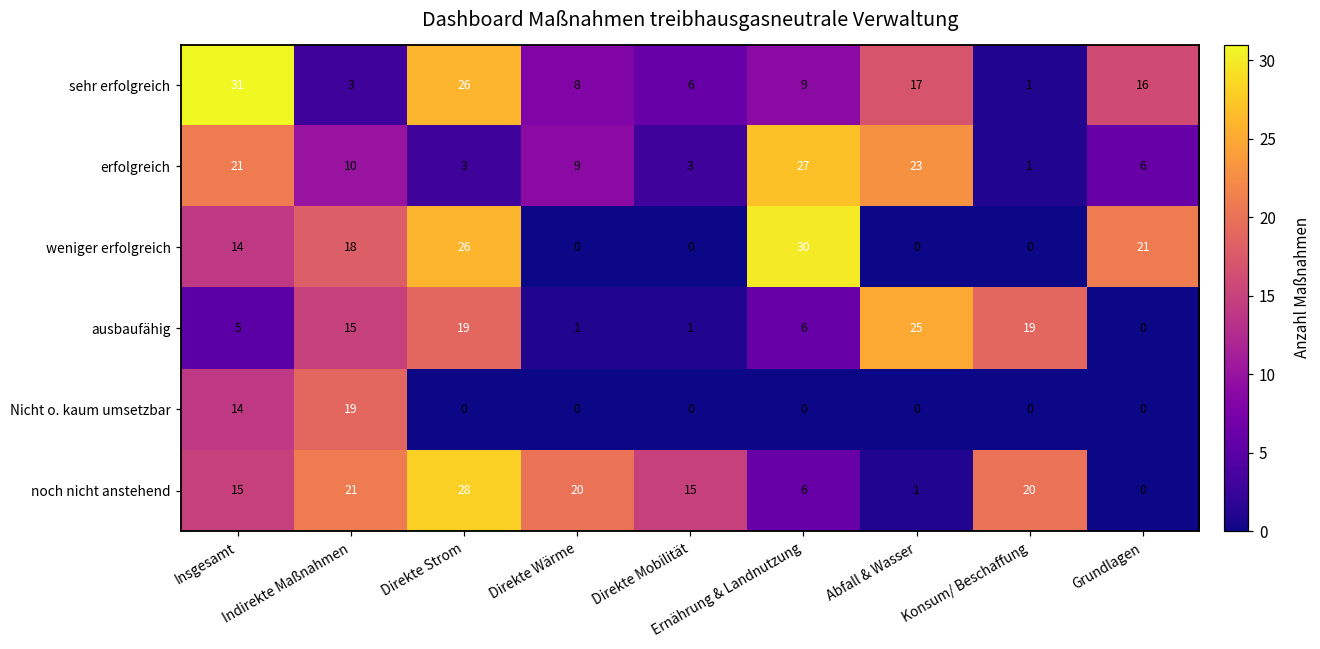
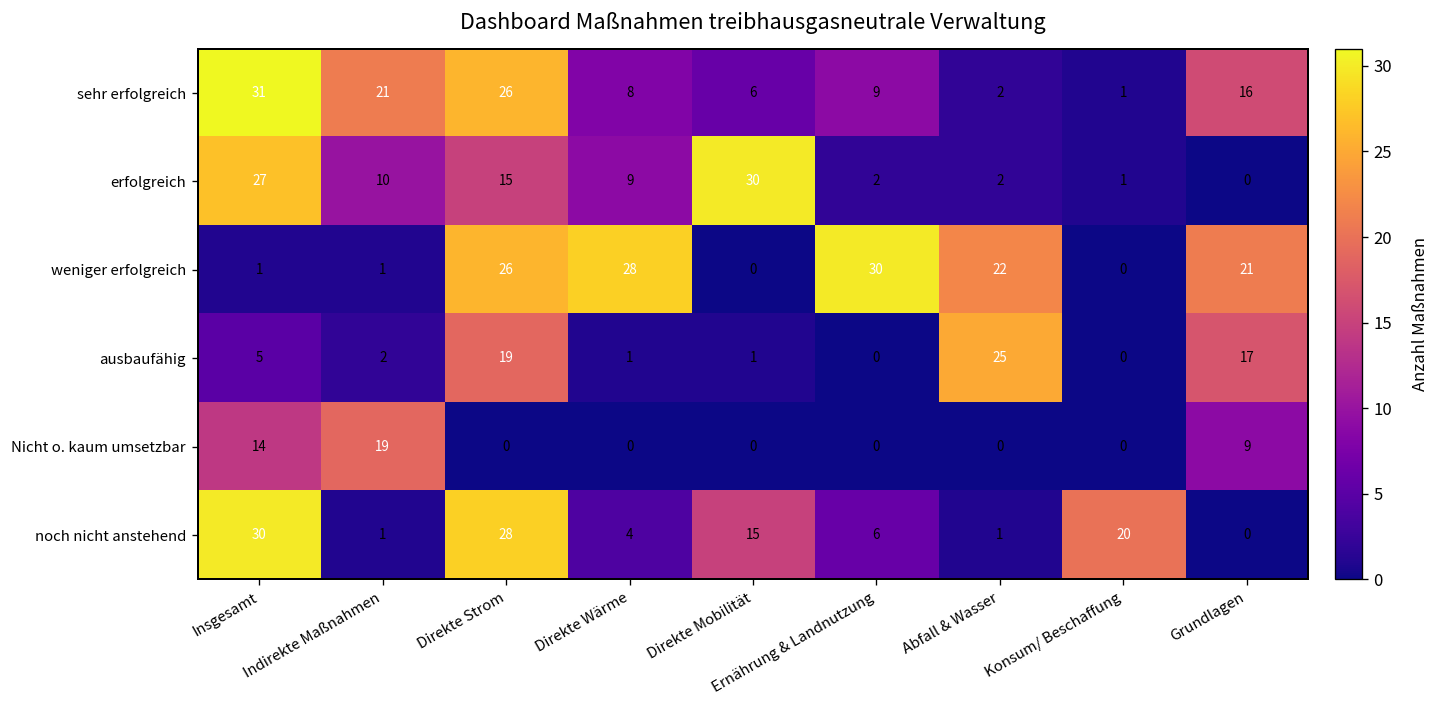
sehr erfolgreich, Indirekte Maßnahmen: 3 -> 21
sehr erfolgreich, Abfall & Wasser: 17 -> 2
erfolgreich, Insgesamt: 21 -> 27
erfolgreich, Direkte Strom: 3 -> 15
erfolgreich, Direkte Mobilität: 3 -> 30
erfolgreich, Ernährung & Landnutzung: 27 -> 2
erfolgreich, Abfall & Wasser: 23 -> 2
erfolgreich, Grundlagen: 6 -> 0
weniger erfolgreich, Insgesamt: 14 -> 1
weniger erfolgreich, Indirekte Maßnahmen: 18 -> 1
weniger erfolgreich, Direkte Wärme: 0 -> 28
weniger erfolgreich, Abfall & Wasser: 0 -> 22
ausbaufähig, Indirekte Maßnahmen: 15 -> 2
ausbaufähig, Ernährung & Landnutzung: 6 -> 0
ausbaufähig, Konsum/ Beschaffung: 19 -> 0
ausbaufähig, Grundlagen: 0 -> 17
Nicht o. kaum umsetzbar, Grundlagen: 0 -> 9
noch nicht anstehend, Insgesamt: 15 -> 30
noch nicht anstehend, Indirekte Maßnahmen: 21 -> 1
noch nicht anstehend, Direkte Wärme: 20 -> 4
